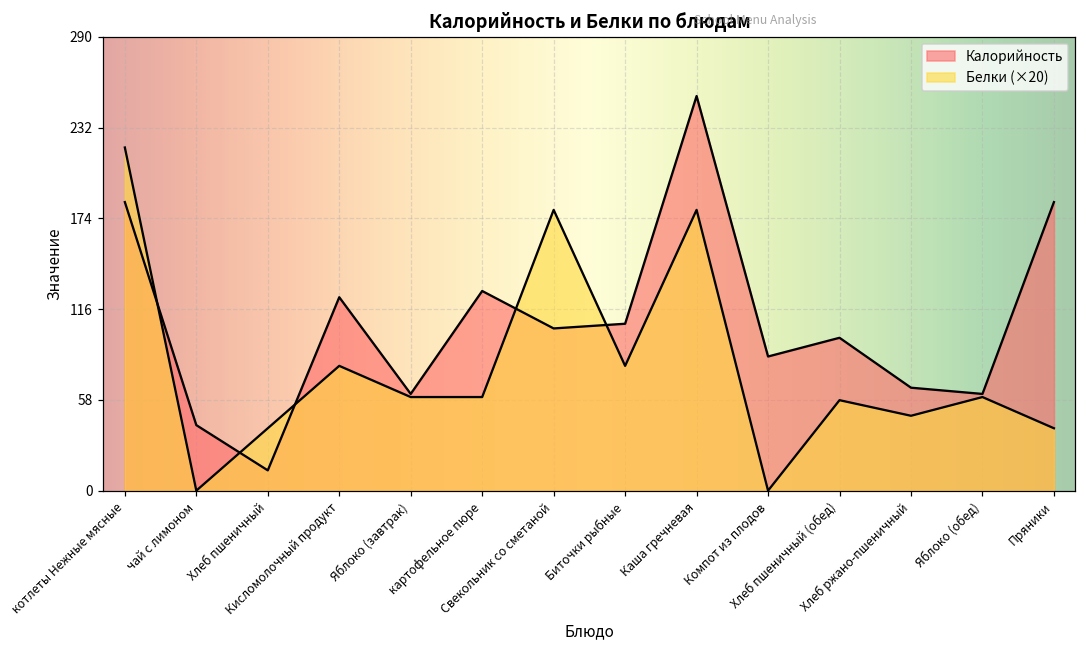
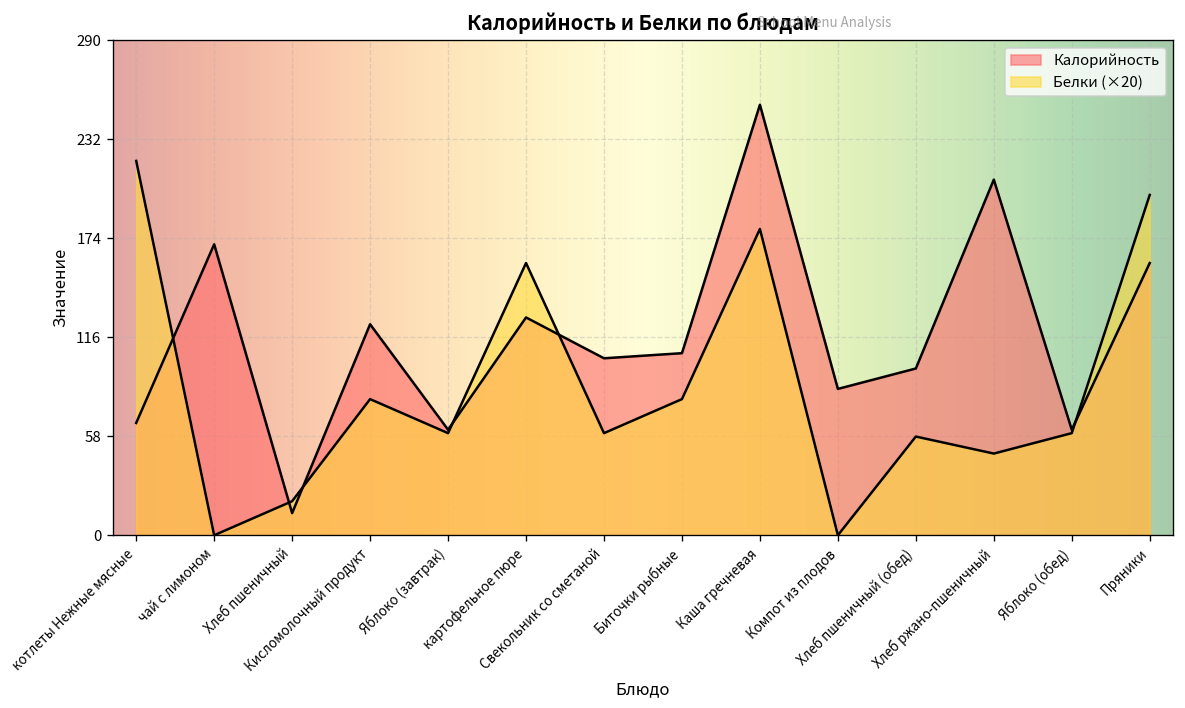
Калорийность, котлеты Нежные мясные: 185 -> 66
Калорийность, чай с лимоном: 42 -> 171
Белки (×20), Хлеб пшеничный: 40 -> 20
Белки (×20), картофельное пюре: 60 -> 160
Белки (×20), Свекольник со сметаной: 180 -> 60
Калорийность, Хлеб ржано-пшеничный: 66 -> 209
Калорийность, Пряники: 185 -> 160
Белки (×20), Пряники: 40 -> 200
